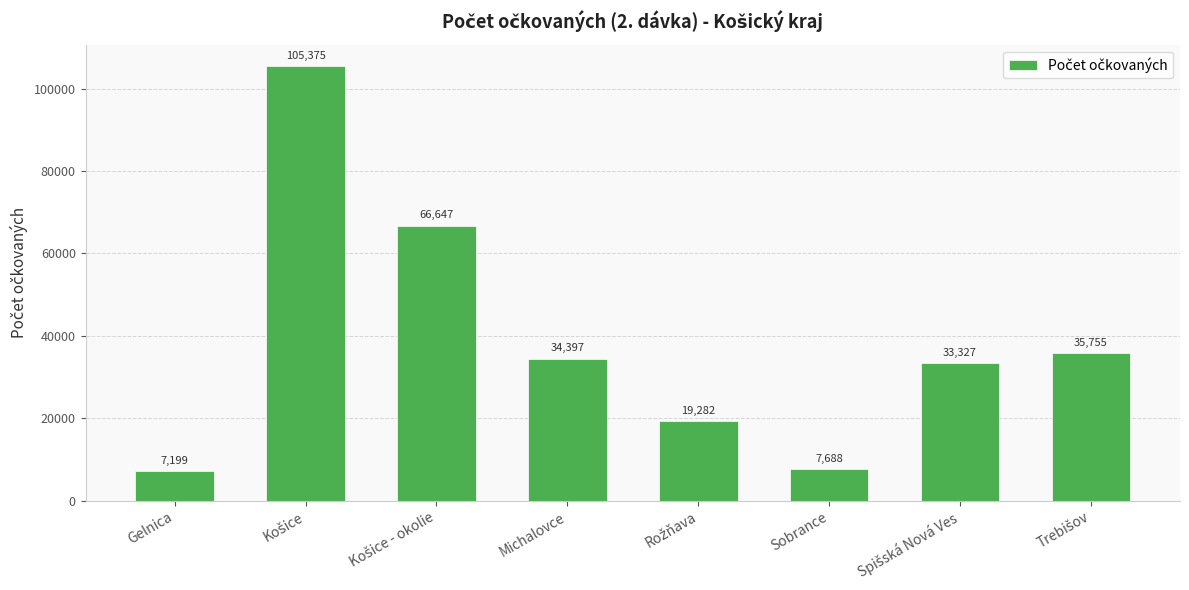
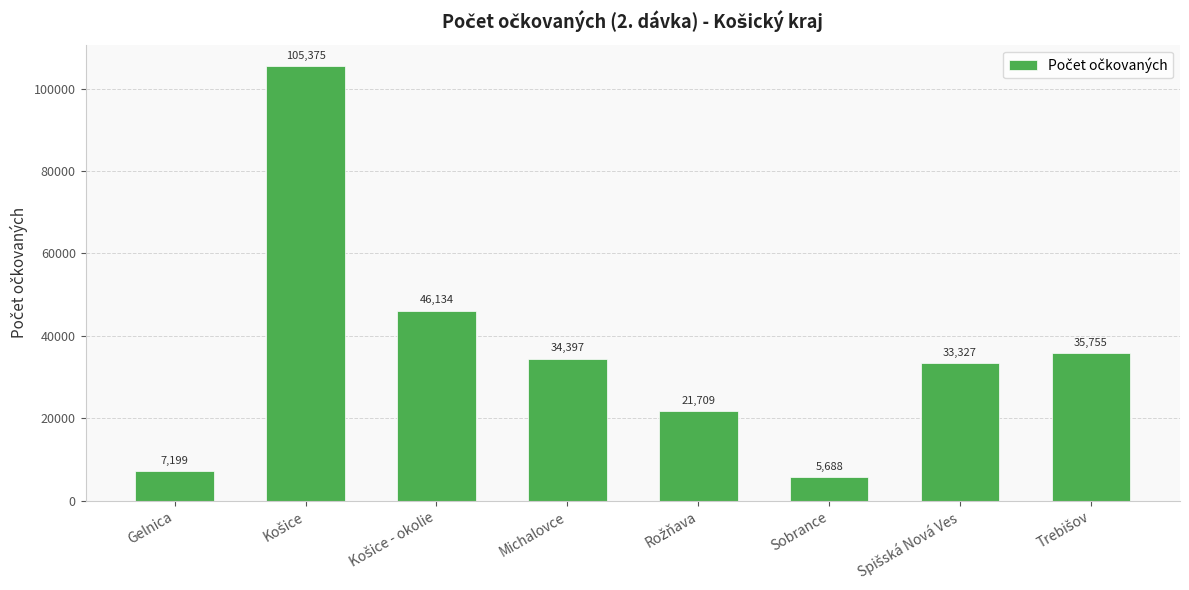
Košice - okolie: 66,647 -> 46,134
Rožňava: 19,282 -> 21,709
Sobrance: 7,688 -> 5,688
